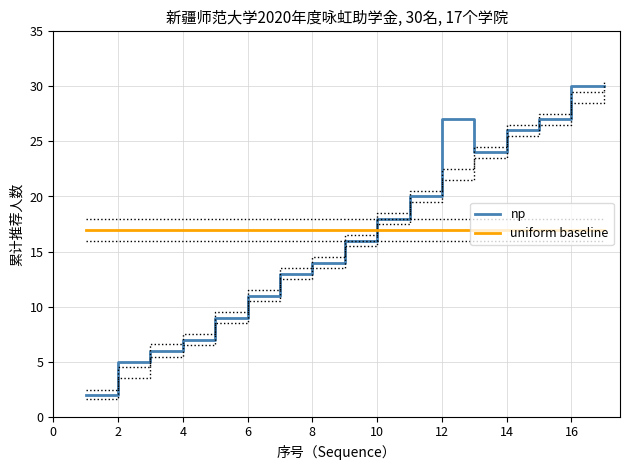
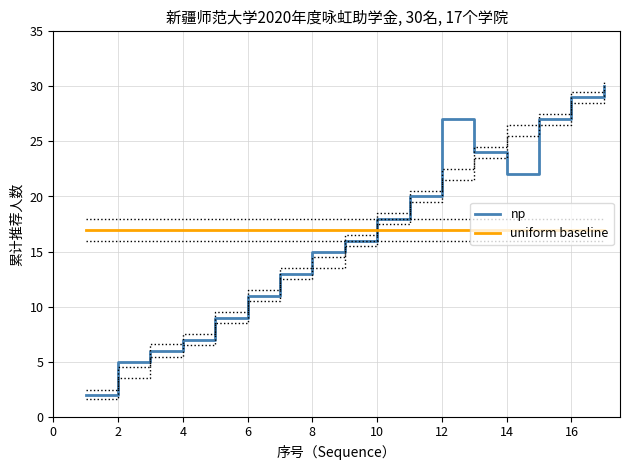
np, 8: 14 -> 15
np, 14: 26 -> 22
np, 16: 30 -> 29
